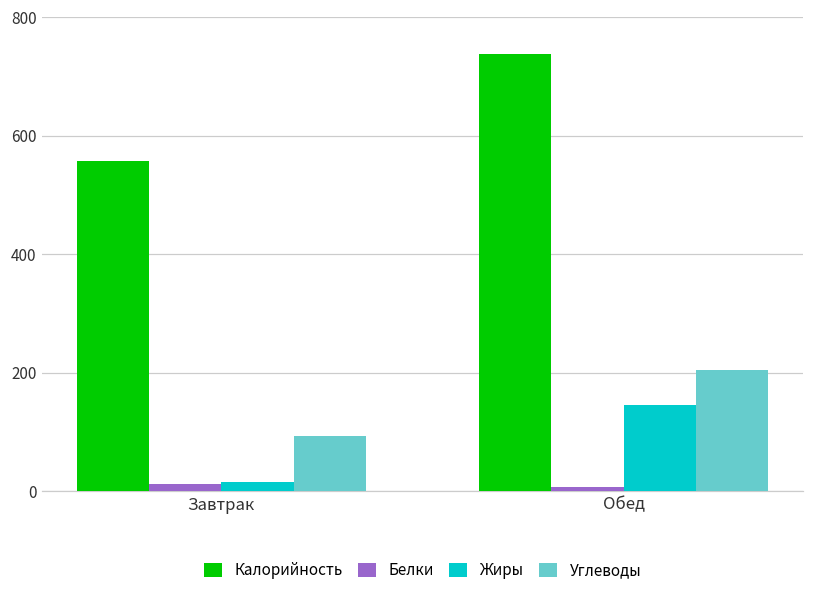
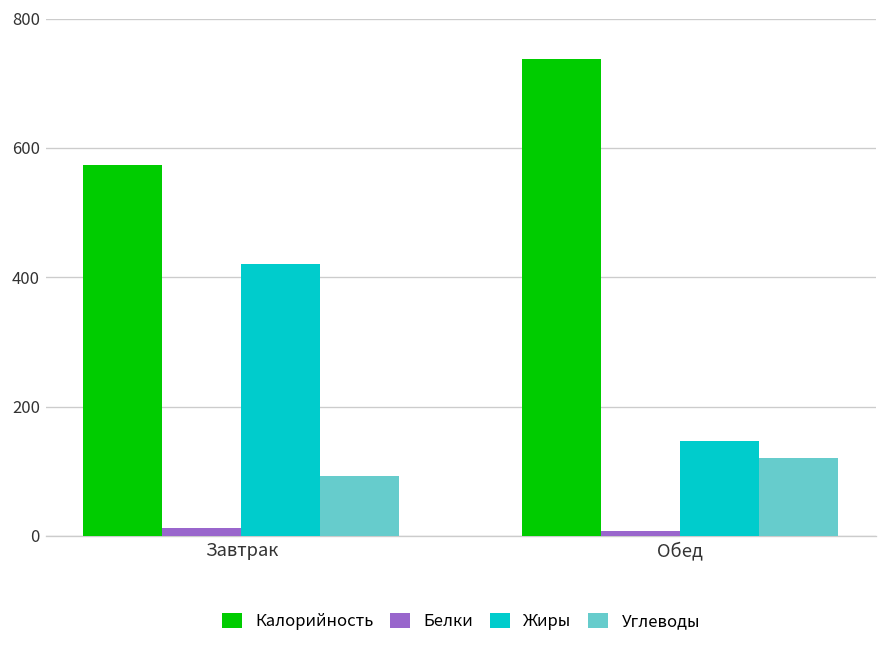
Калорийность, Завтрак: 560 -> 570
Жиры, Завтрак: 20 -> 420
Углеводы, Обед: 200 -> 120
